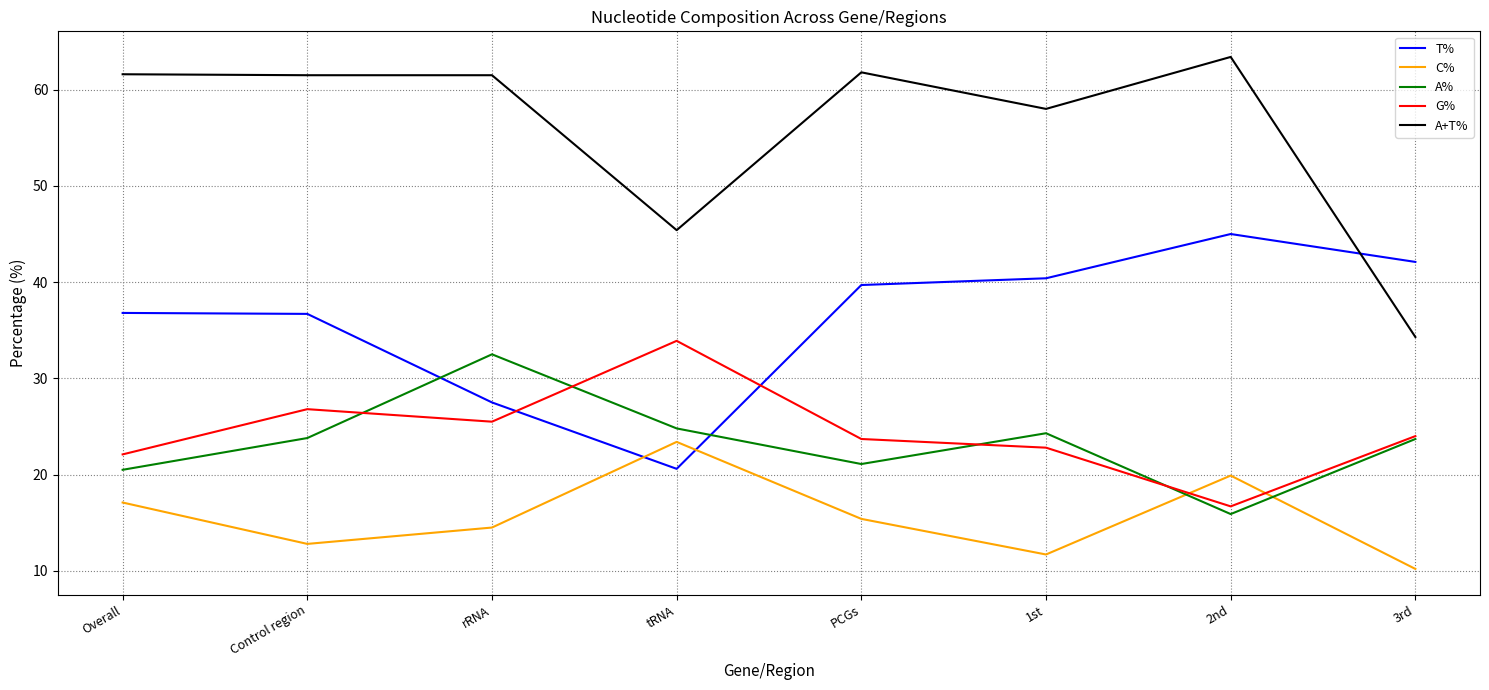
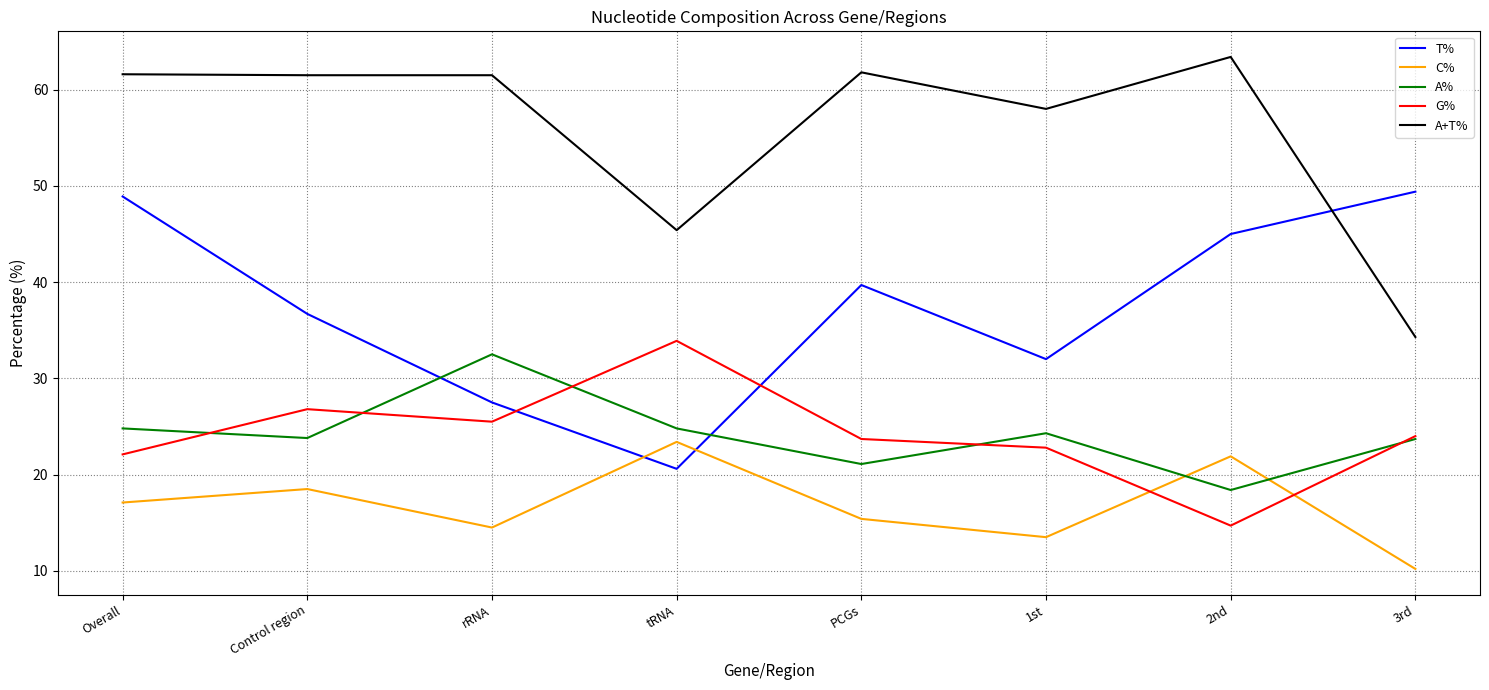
T%, Overall: 37 -> 49
A%, Overall: 21 -> 25
C%, Control region: 13 -> 19
T%, 1st: 40 -> 32
C%, 1st: 12 -> 14
C%, 2nd: 20 -> 22
A%, 2nd: 16 -> 18
G%, 2nd: 17 -> 15
T%, 3rd: 42 -> 49
